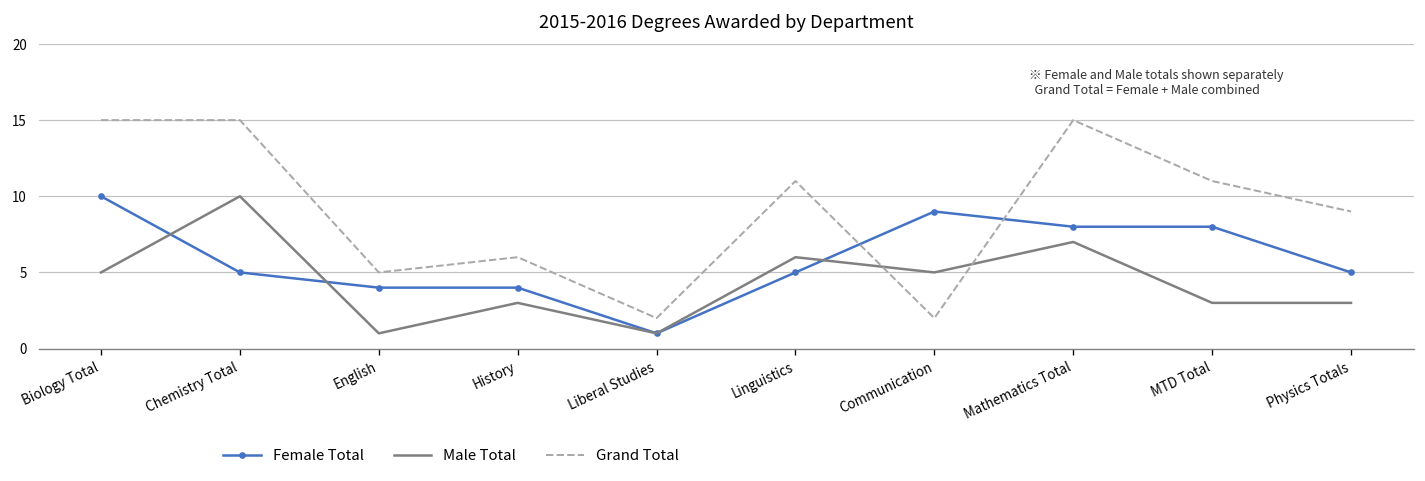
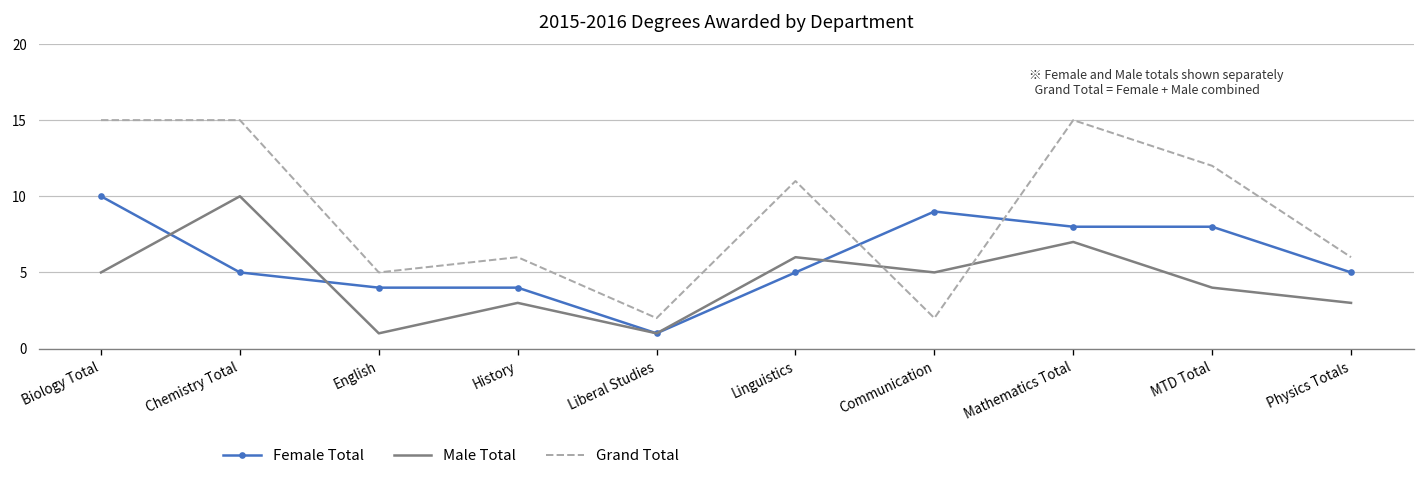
Male Total, MTD Total: 3 -> 4
Grand Total, MTD Total: 11 -> 12
Grand Total, Physics Totals: 9 -> 6
